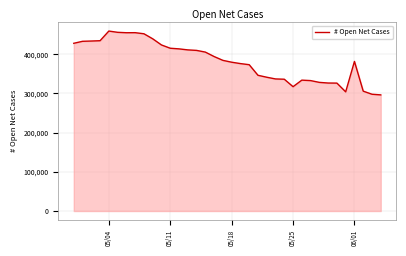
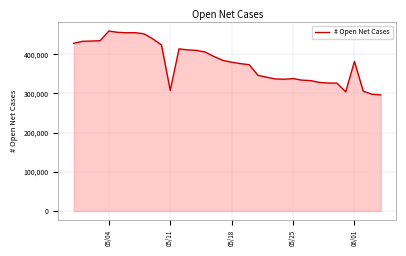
05/11: 420,000 -> 310,000
05/25: 320,000 -> 340,000
